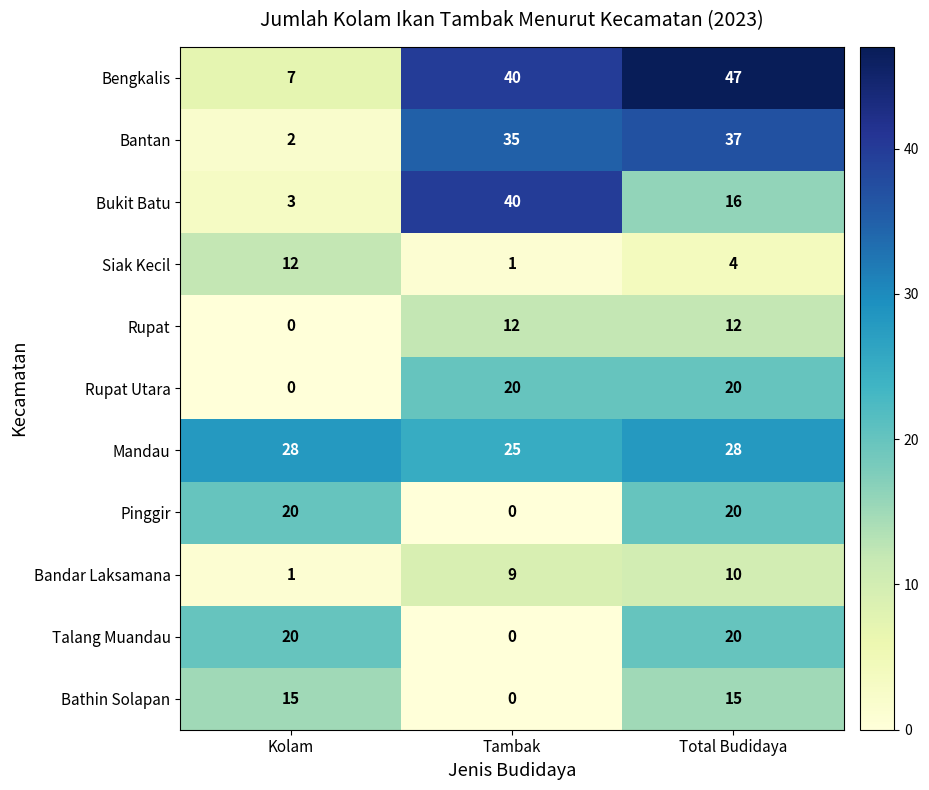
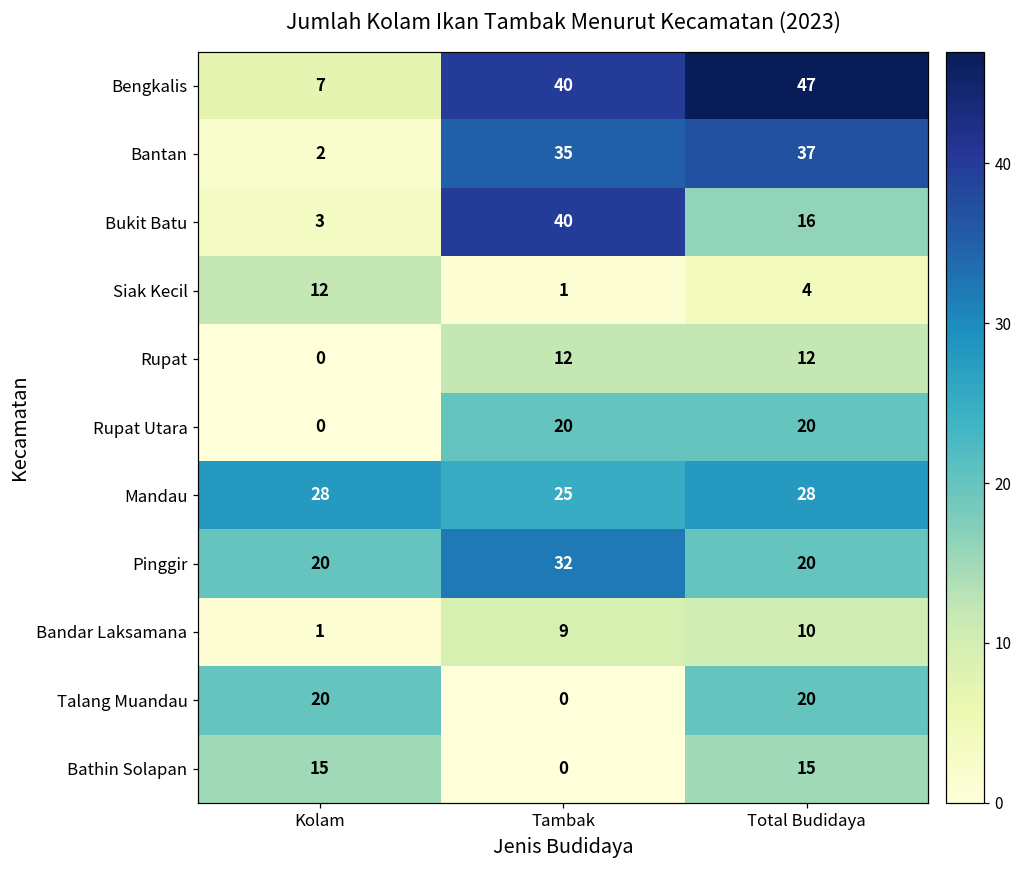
Pinggir, Tambak: 0 -> 32
